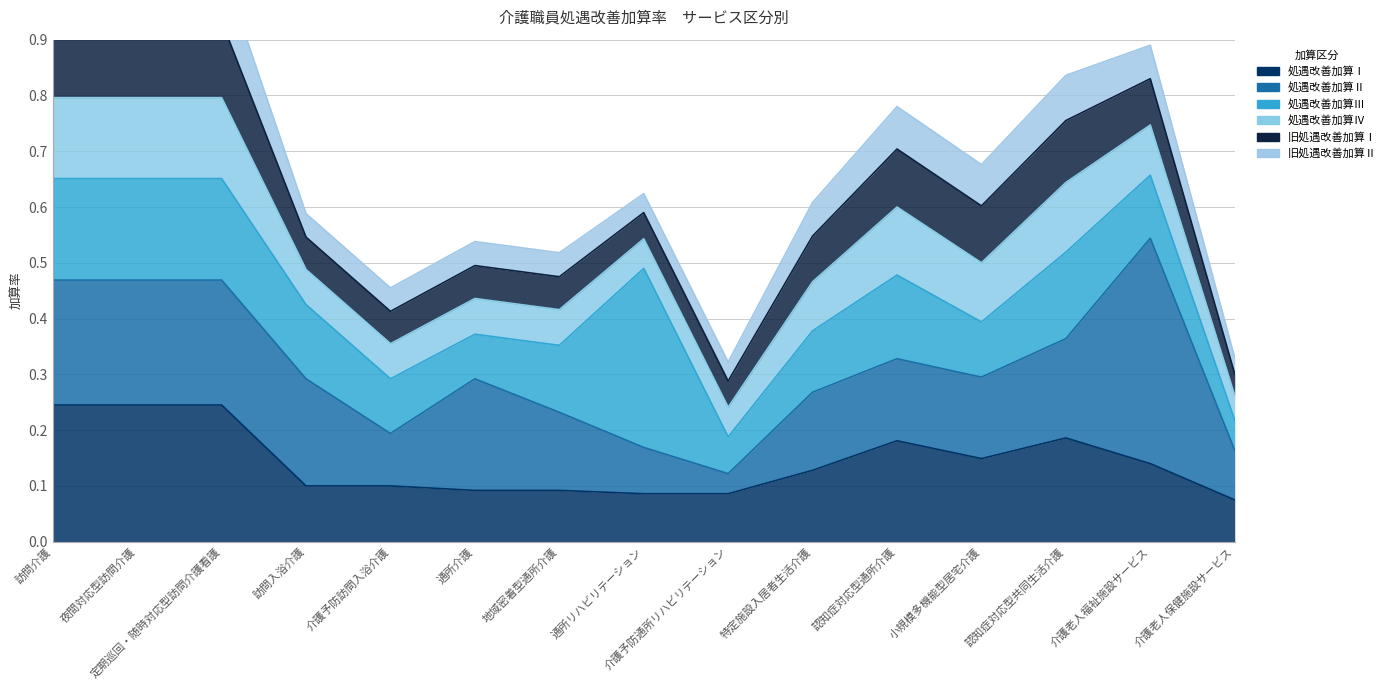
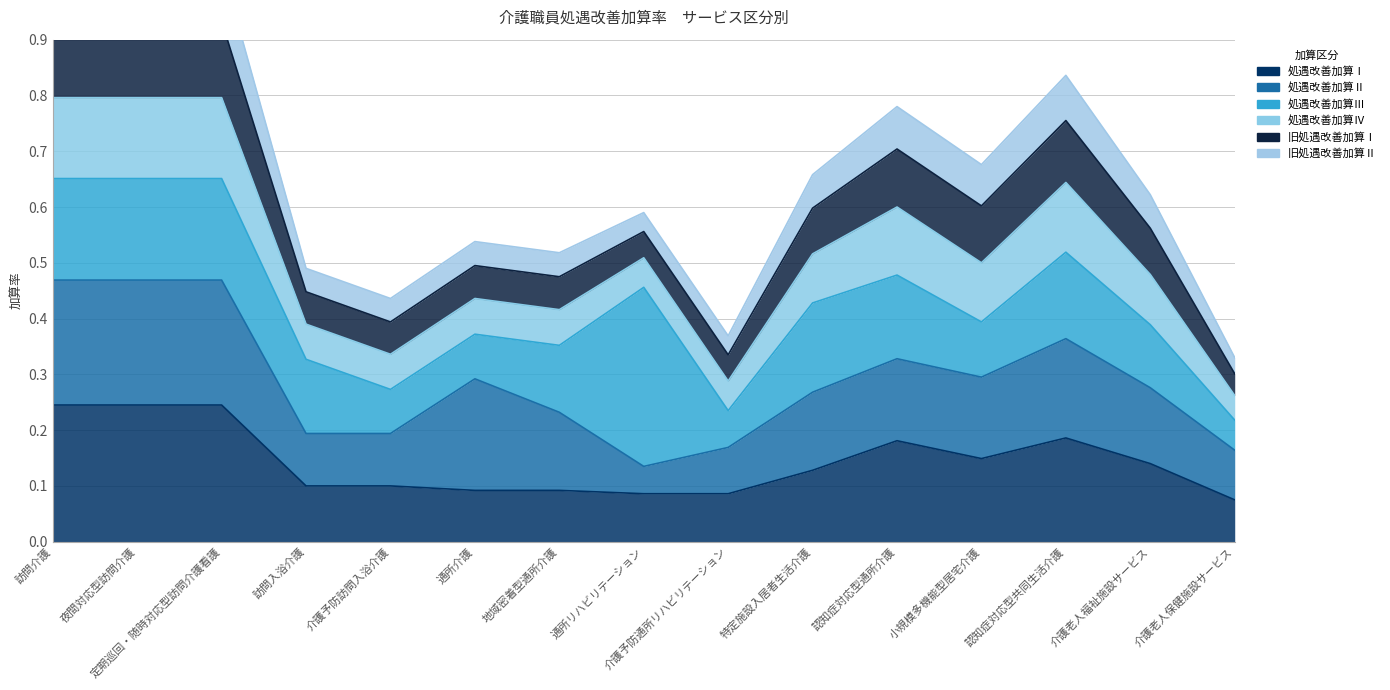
処遇改善加算Ⅱ, 訪問入浴介護: 0.19 -> 0.09
処遇改善加算Ⅲ, 介護予防訪問入浴介護: 0.10 -> 0.08
処遇改善加算Ⅱ, 通所リハビリテーション: 0.08 -> 0.05
処遇改善加算Ⅱ, 介護予防通所リハビリテーション: 0.04 -> 0.08
処遇改善加算Ⅲ, 特定施設入居者生活介護: 0.11 -> 0.16
処遇改善加算Ⅱ, 介護老人福祉施設サービス: 0.40 -> 0.14
